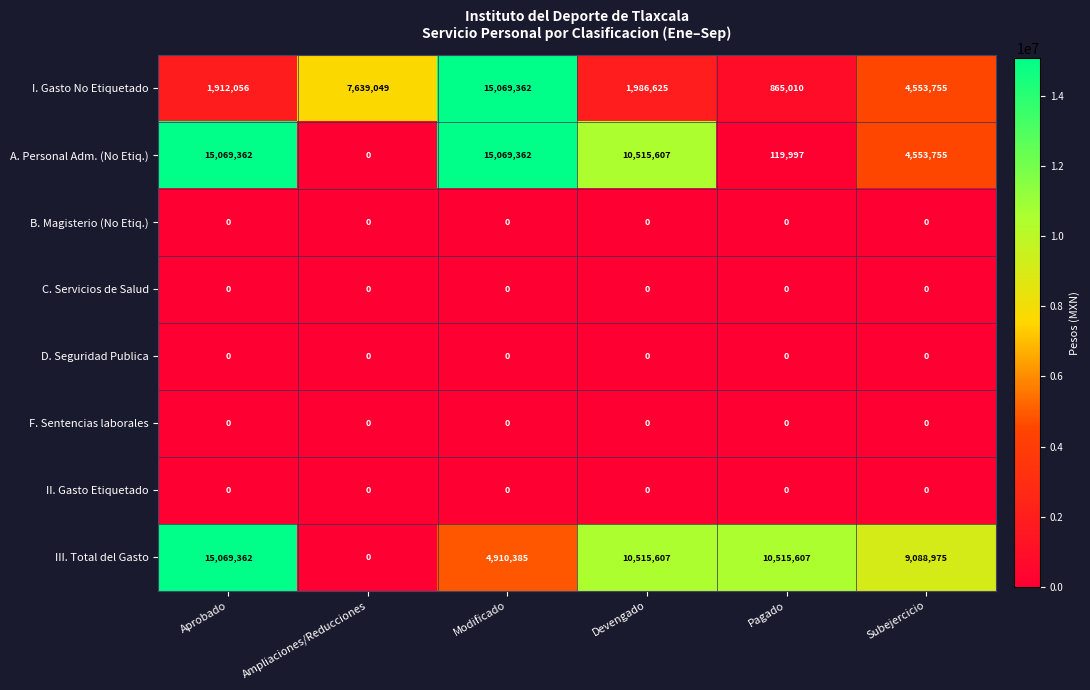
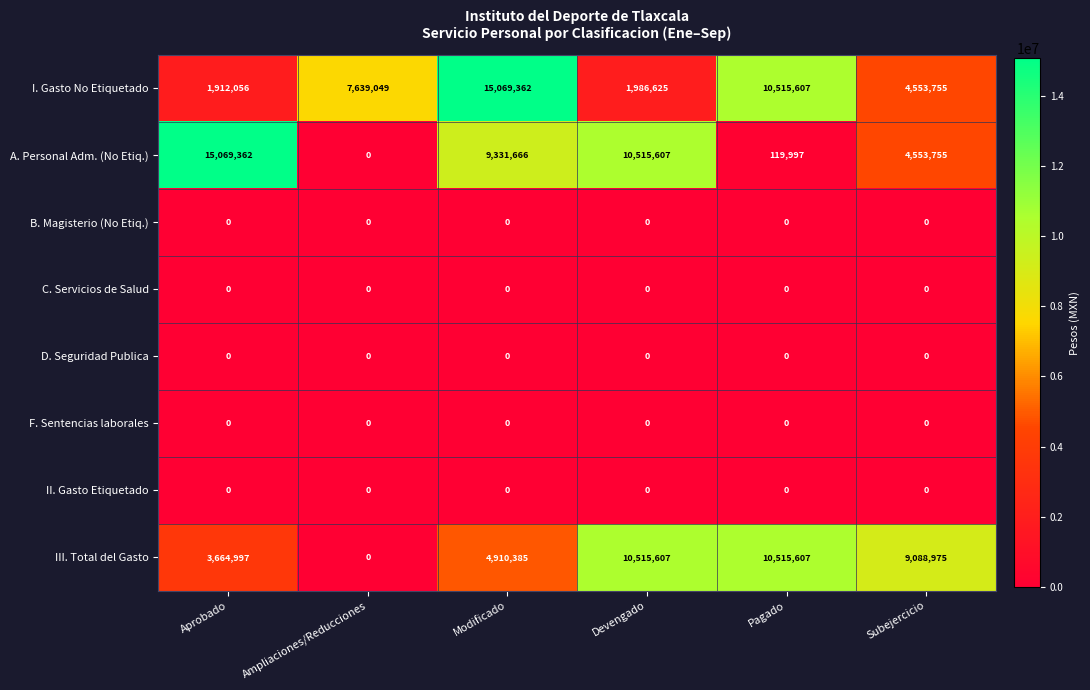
I. Gasto No Etiquetado, Pagado: 865,010 -> 10,515,607
A. Personal Adm. (No Etiq.), Modificado: 15,069,362 -> 9,331,666
III. Total del Gasto, Aprobado: 15,069,362 -> 3,664,997
